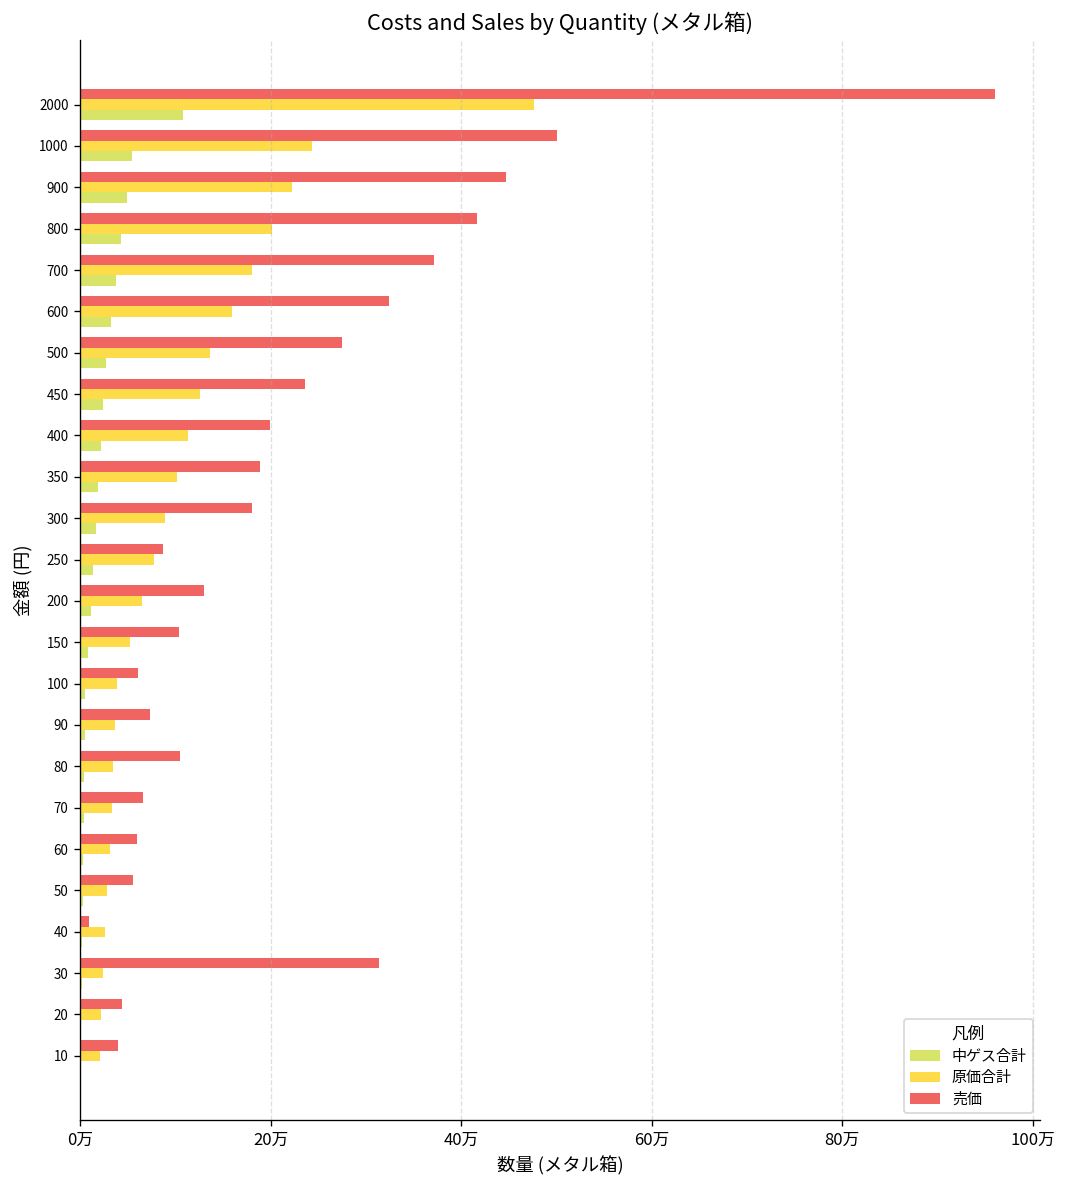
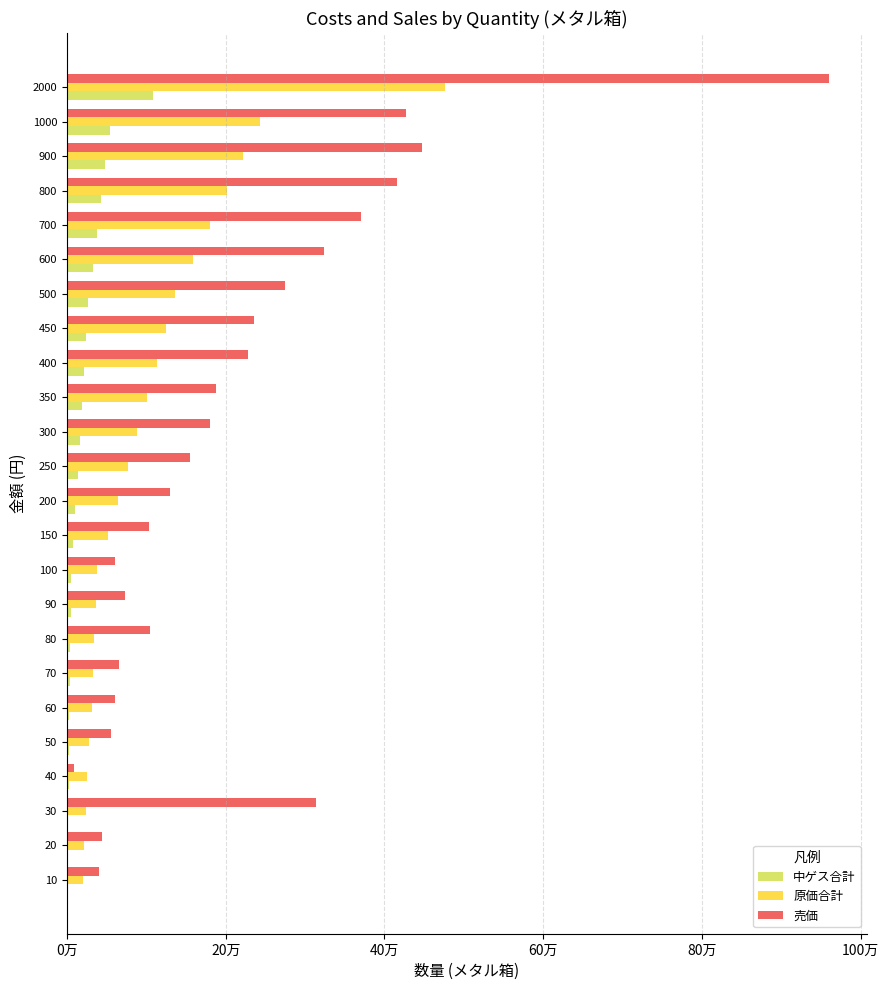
売価, 1000: 50万 -> 43万
売価, 400: 20万 -> 23万
売価, 250: 9万 -> 16万
